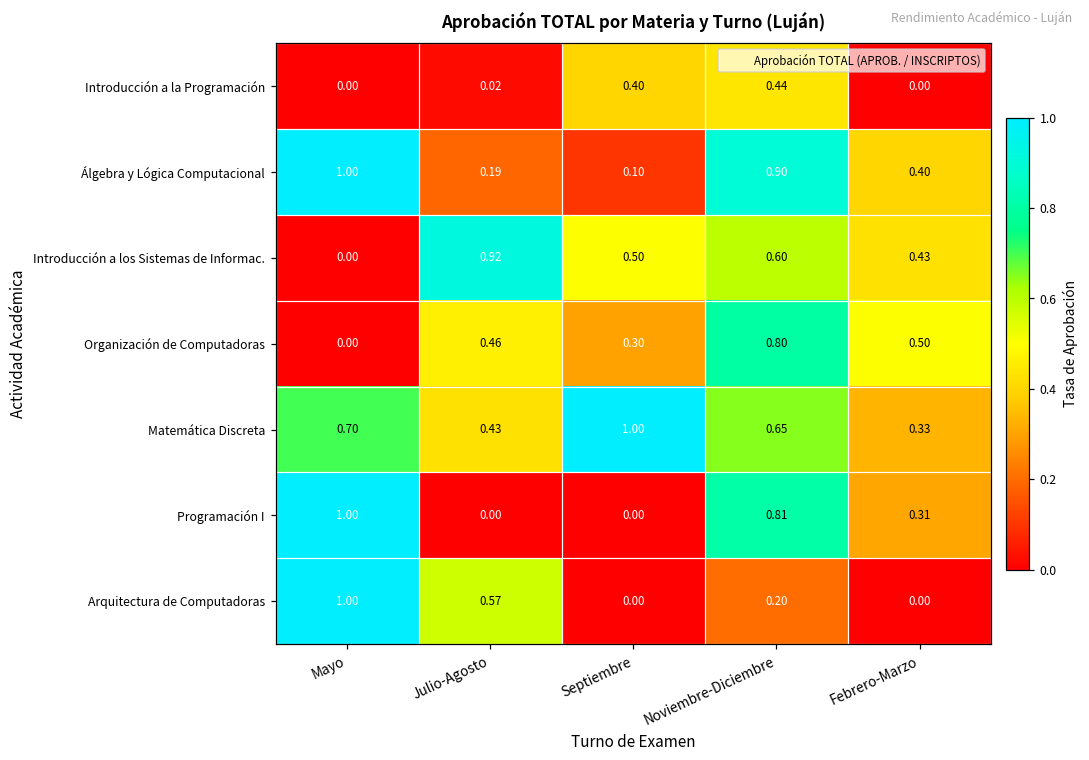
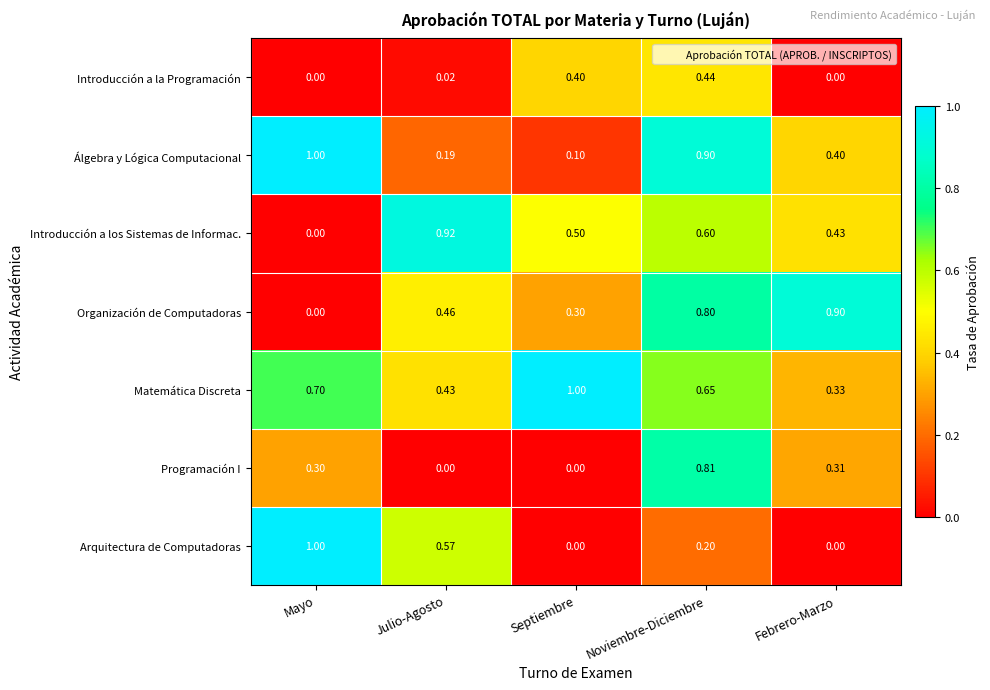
Organización de Computadoras, Febrero-Marzo: 0.50 -> 0.90
Programación I, Mayo: 1.00 -> 0.30
